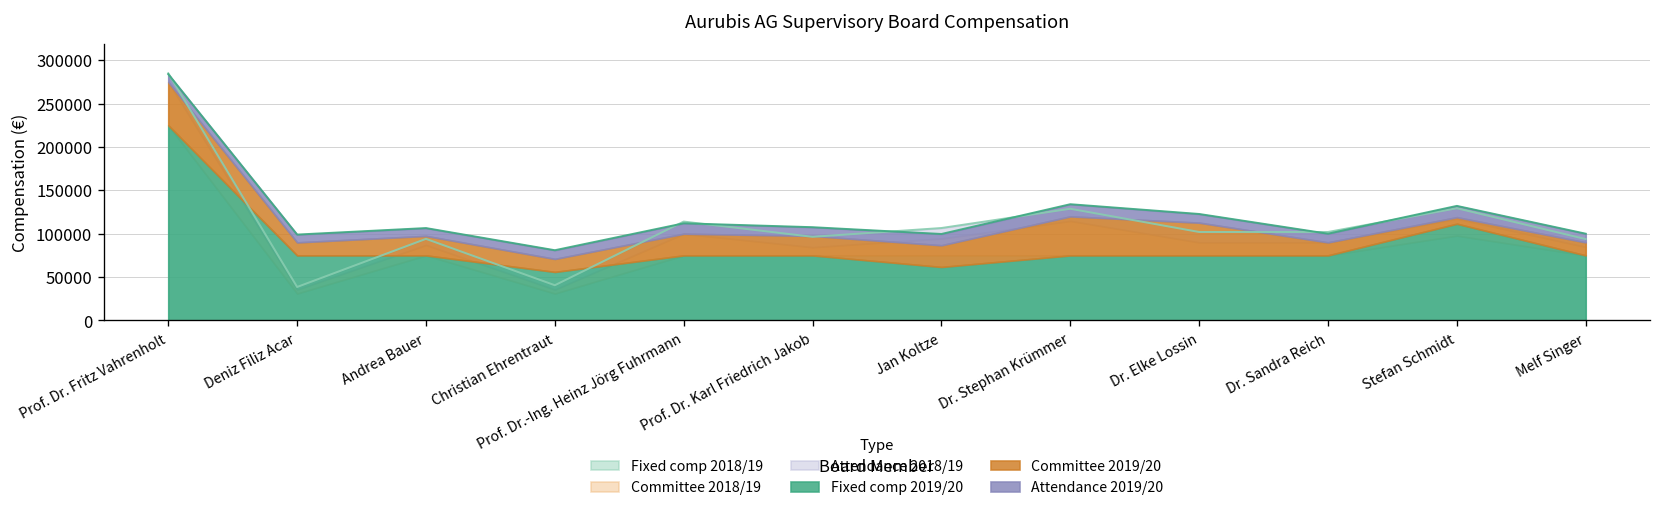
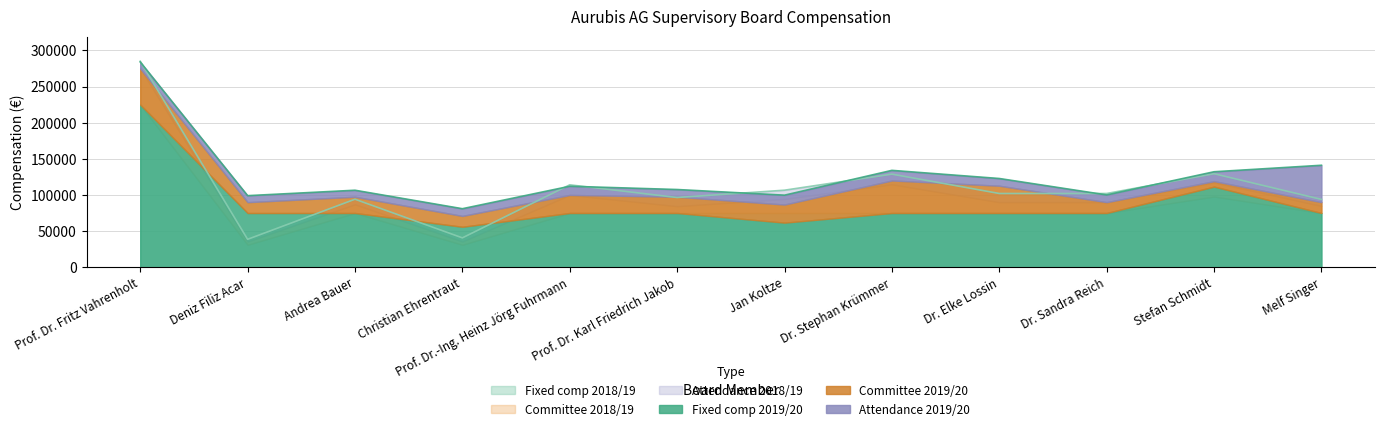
Attendance 2019/20, Melf Singer: 10000 -> 50000
